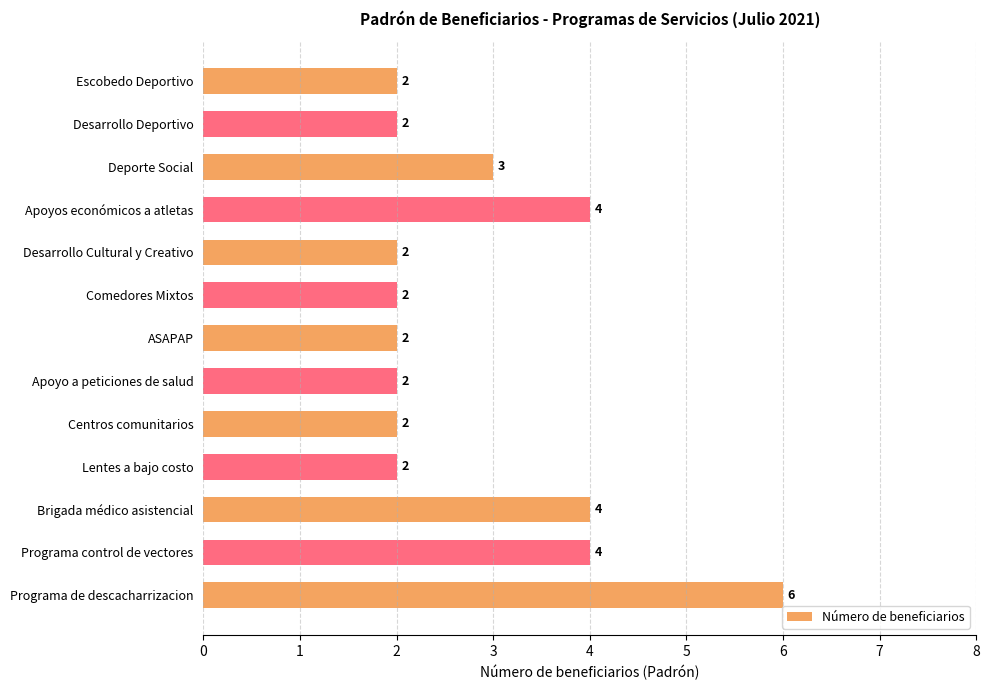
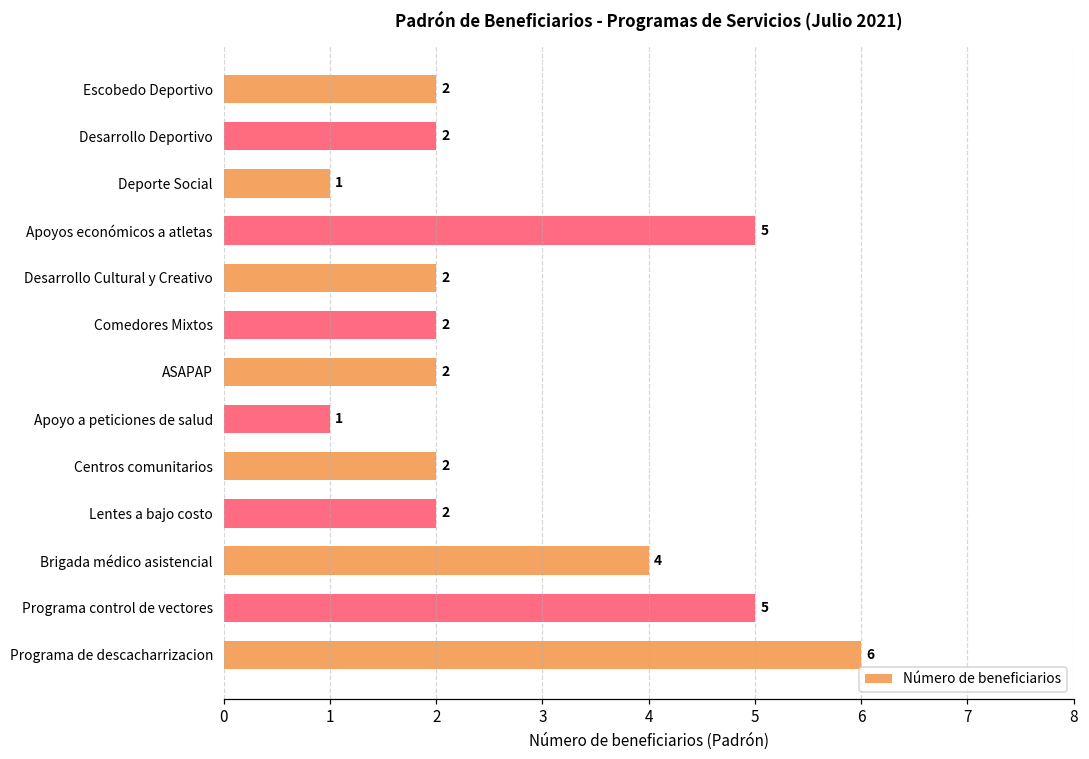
Deporte Social: 3 -> 1
Apoyos económicos a atletas: 4 -> 5
Apoyo a peticiones de salud: 2 -> 1
Programa control de vectores: 4 -> 5
